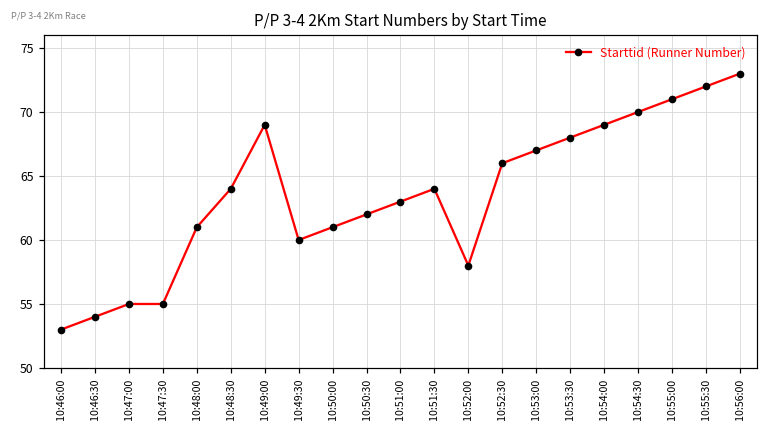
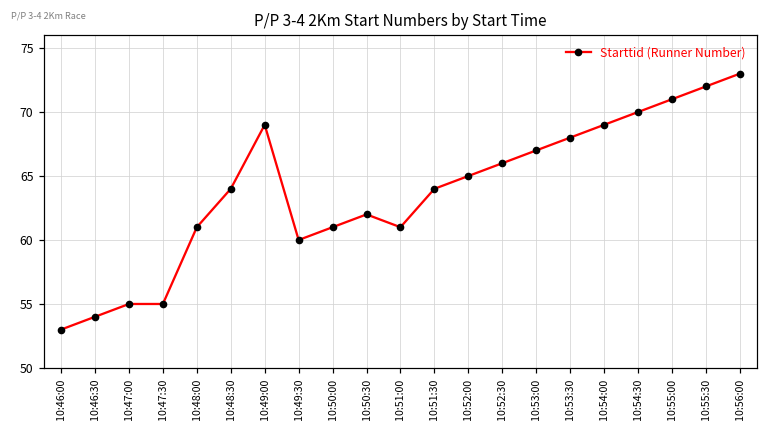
10:51:00: 63 -> 61
10:52:00: 58 -> 65
